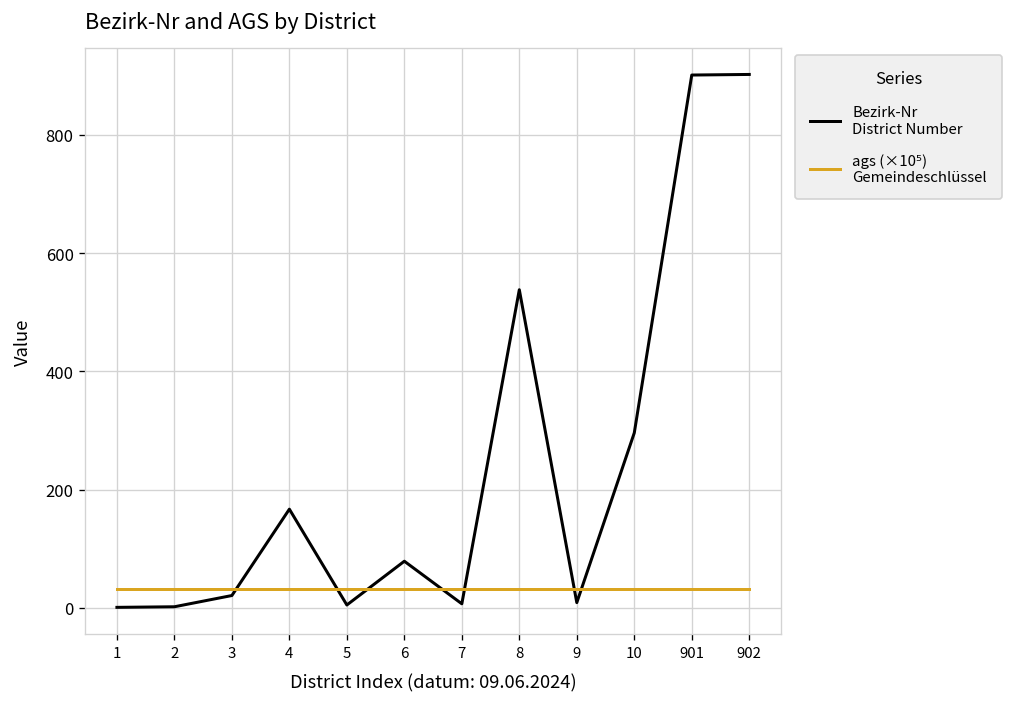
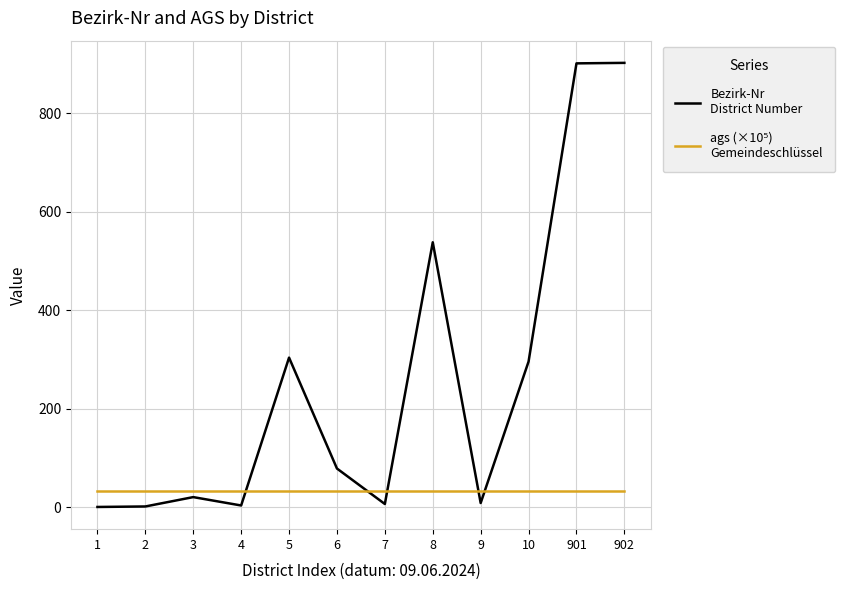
Bezirk-Nr District Number, 4: 170 -> 0
Bezirk-Nr District Number, 5: 10 -> 300
